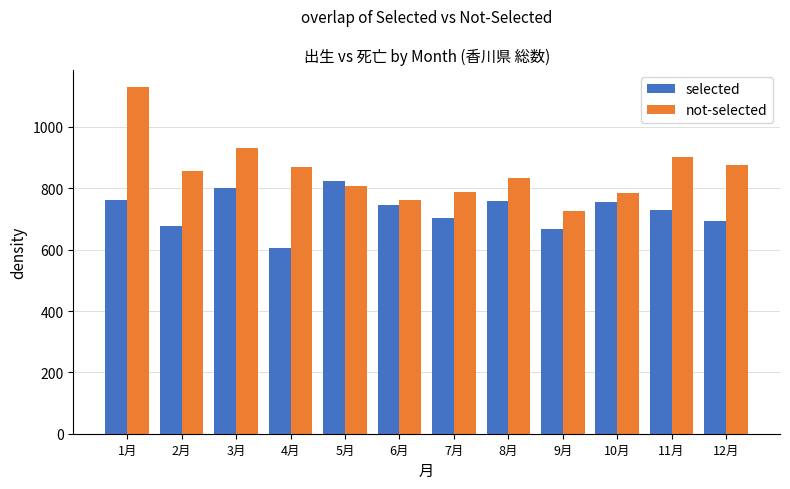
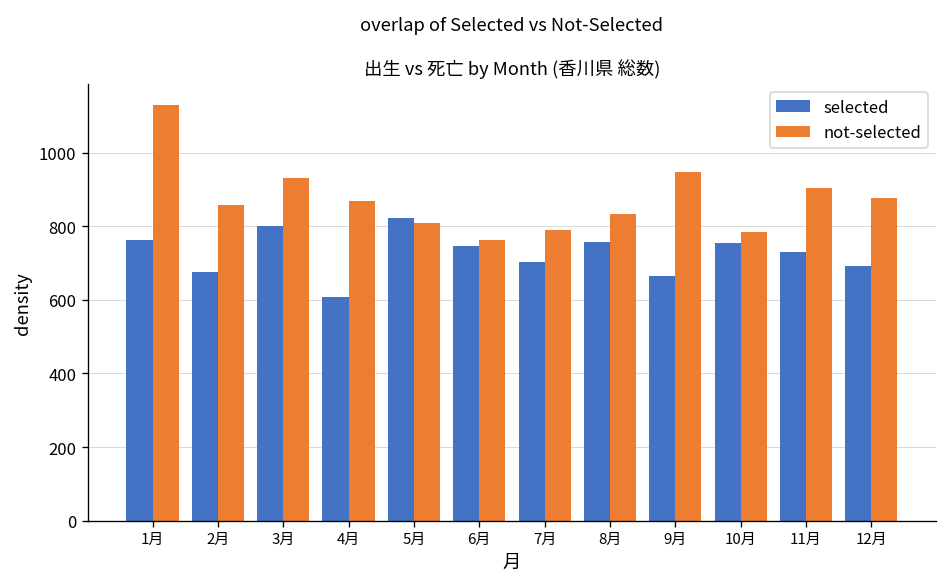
not-selected, 9月: 730 -> 950
